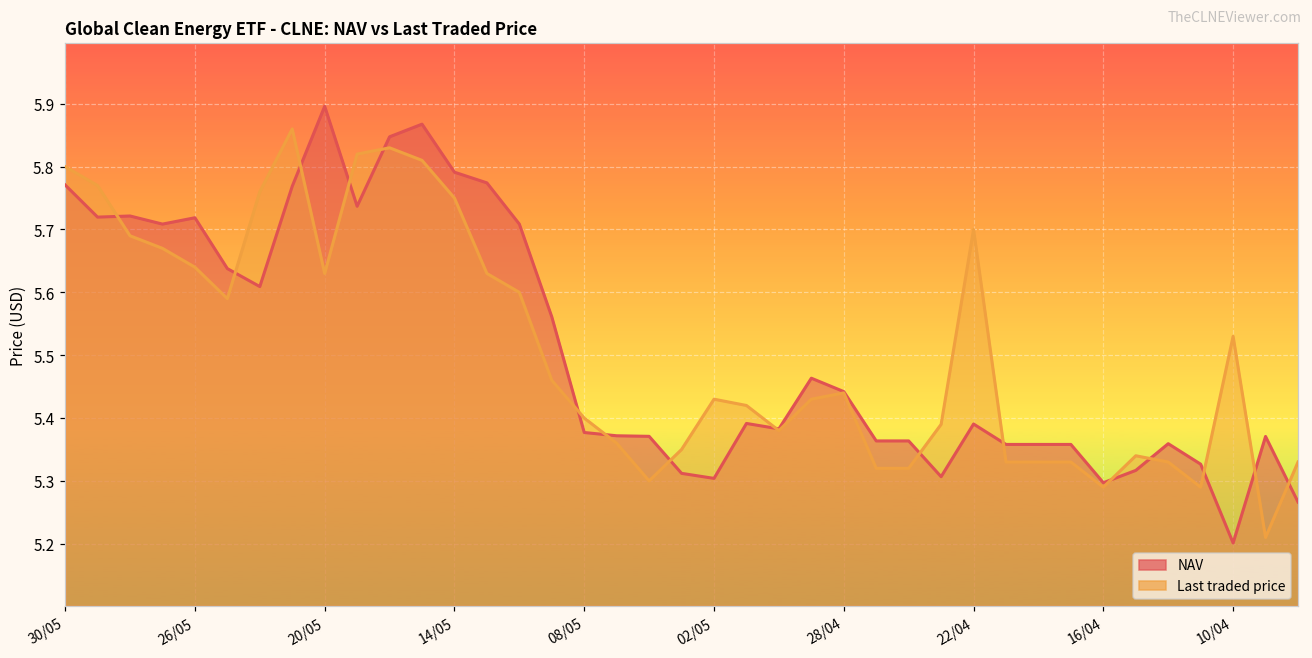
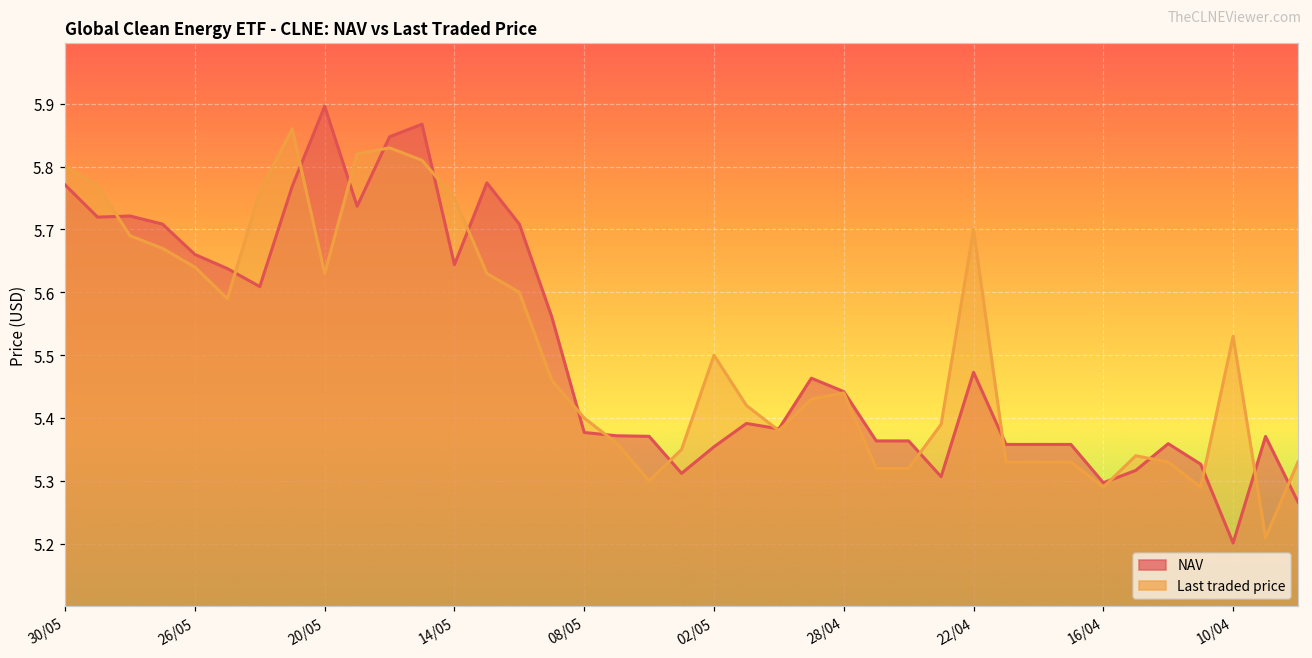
NAV, 26/05: 5.72 -> 5.66
NAV, 14/05: 5.79 -> 5.64
NAV, 02/05: 5.30 -> 5.35
Last traded price, 02/05: 5.43 -> 5.50
NAV, 22/04: 5.39 -> 5.47
